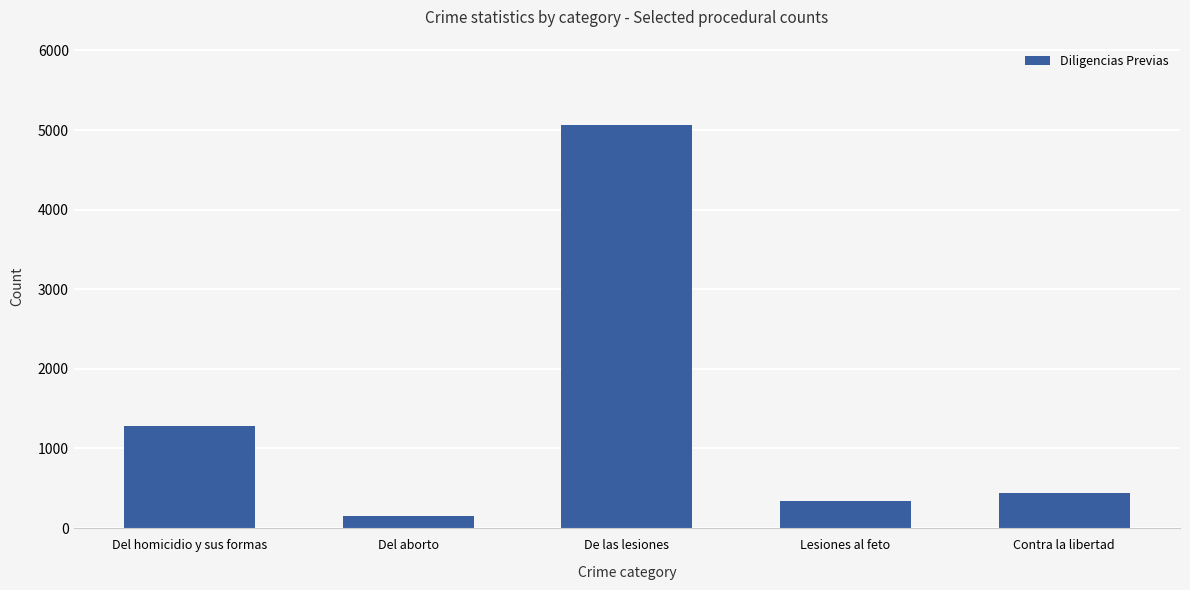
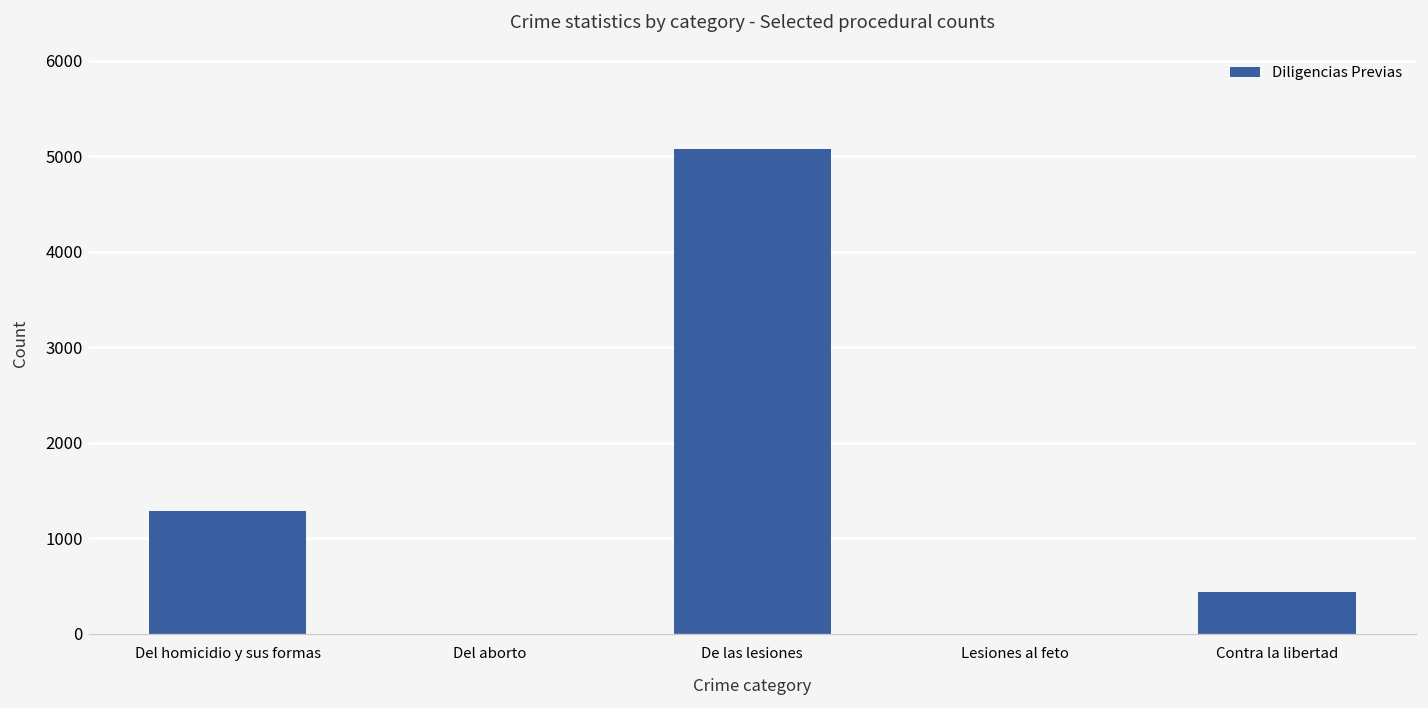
Del aborto: 200 -> 0
Lesiones al feto: 300 -> 0
